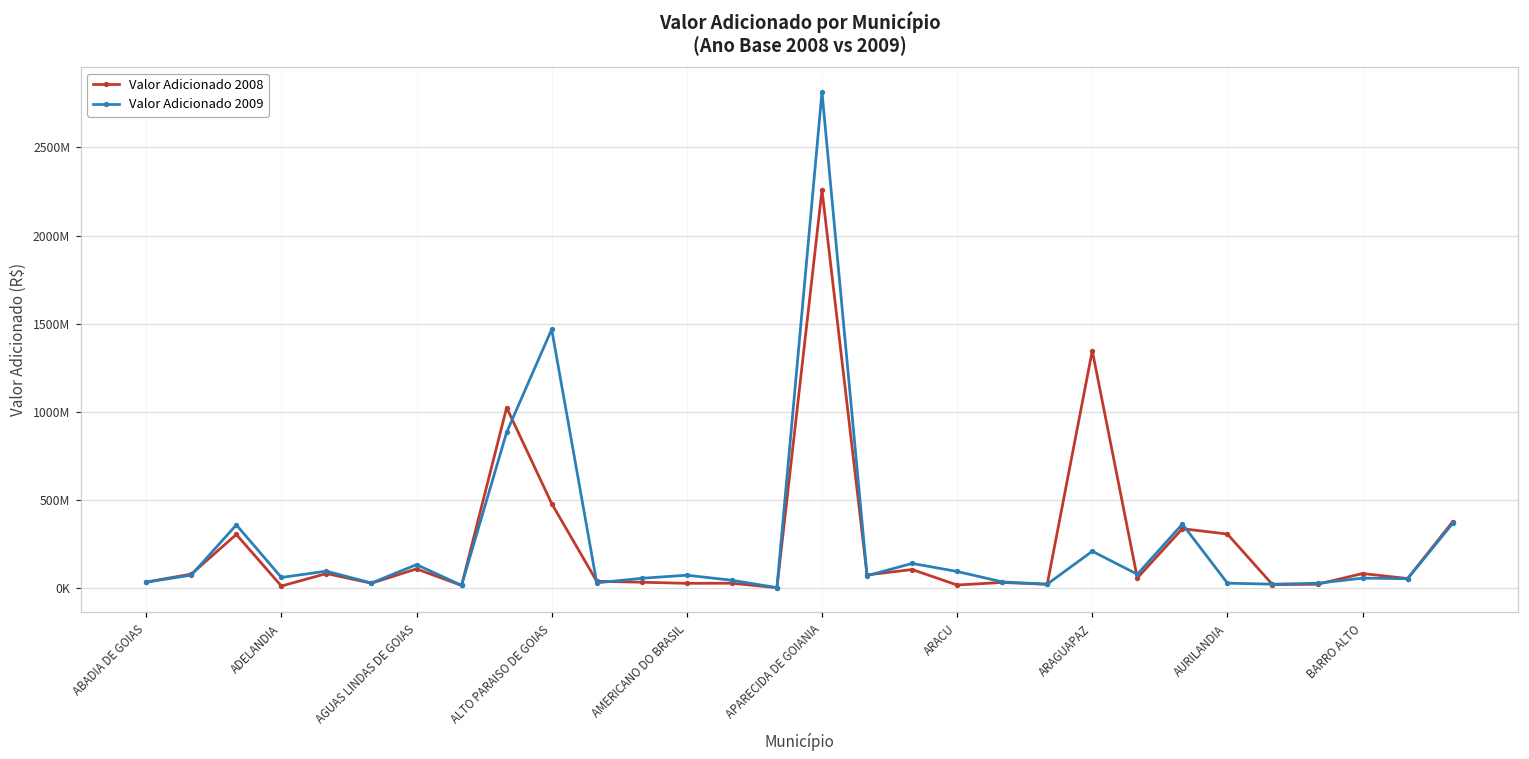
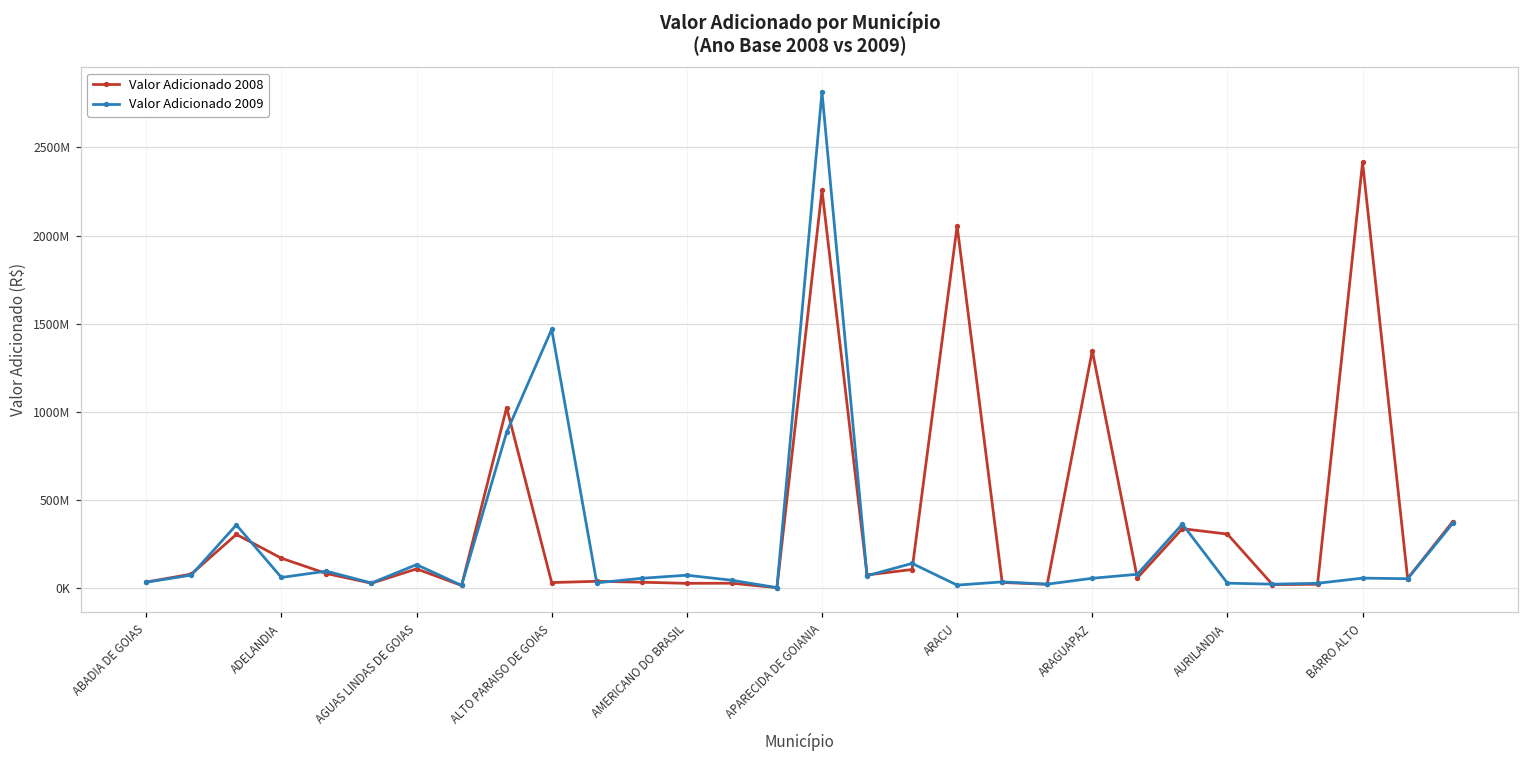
Valor Adicionado 2008, ADELANDIA: 10000000 -> 170000000
Valor Adicionado 2008, ALTO PARAISO DE GOIAS: 480000000 -> 30000000
Valor Adicionado 2008, ARACU: 20000000 -> 2050000000
Valor Adicionado 2009, ARACU: 90000000 -> 20000000
Valor Adicionado 2009, ARAGUAPAZ: 210000000 -> 50000000
Valor Adicionado 2008, BARRO ALTO: 80000000 -> 2420000000
